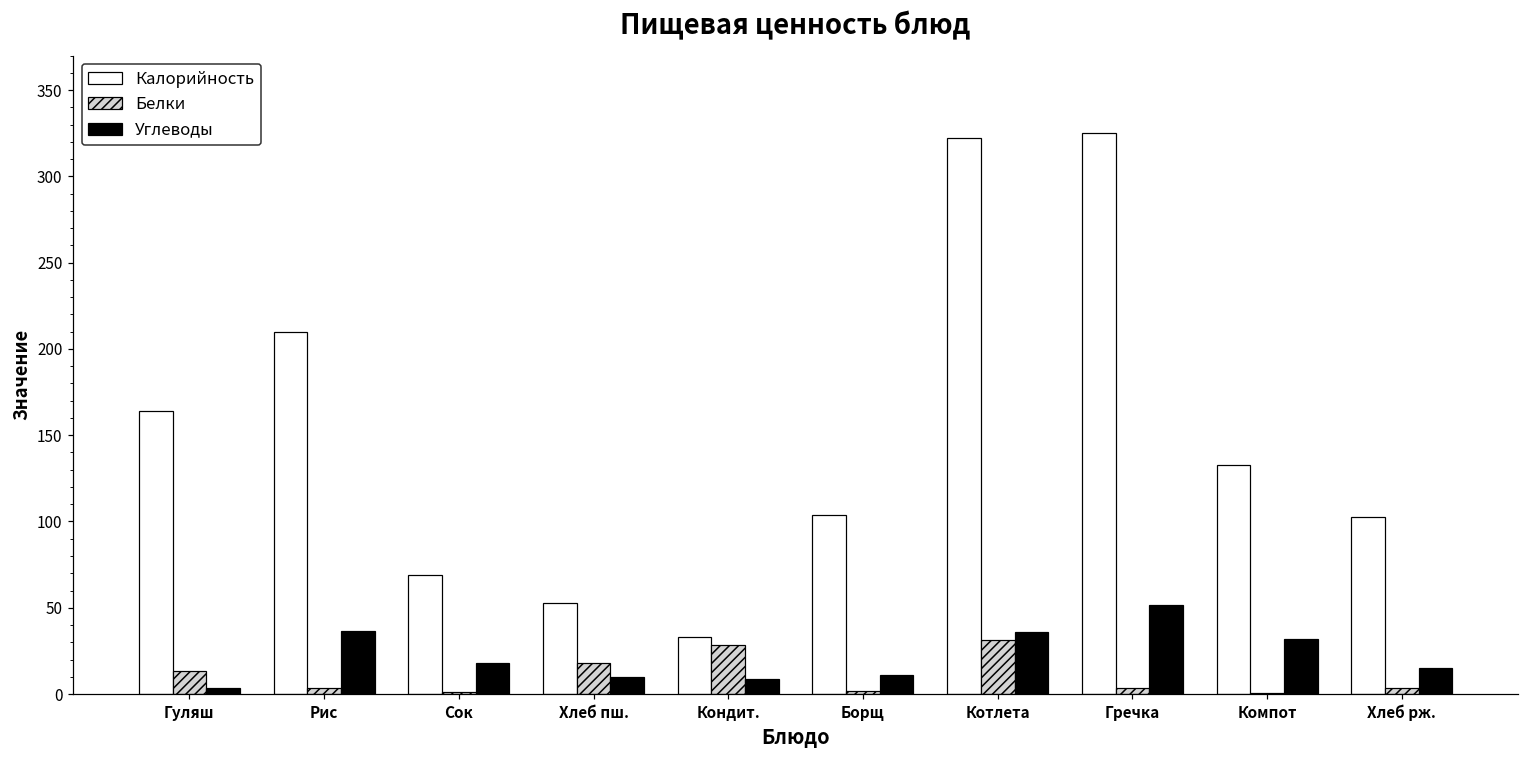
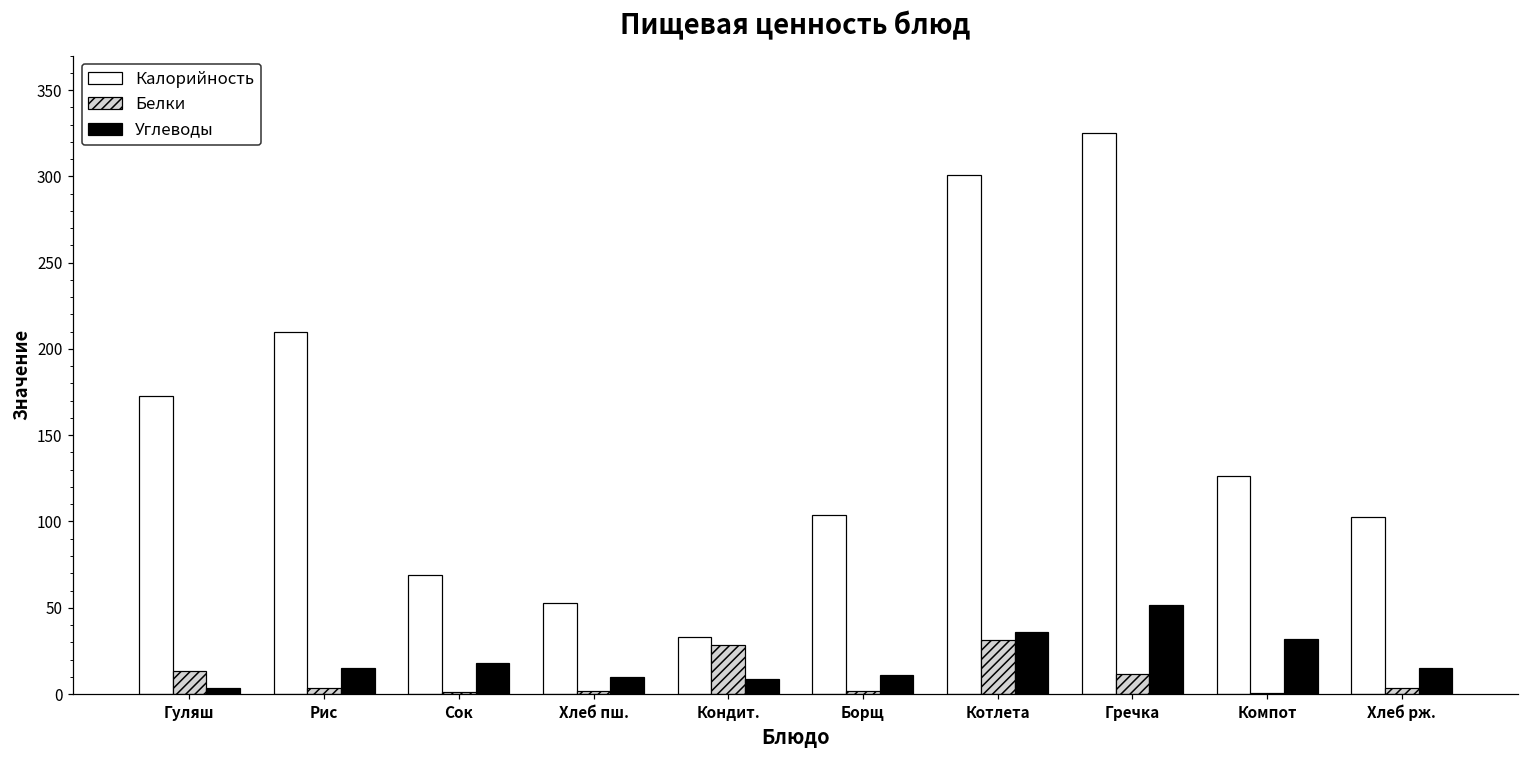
Калорийность, Гуляш: 164 -> 173
Углеводы, Рис: 37 -> 15
Белки, Хлеб пш.: 18 -> 2
Калорийность, Котлета: 322 -> 301
Белки, Гречка: 4 -> 12
Калорийность, Компот: 133 -> 126
